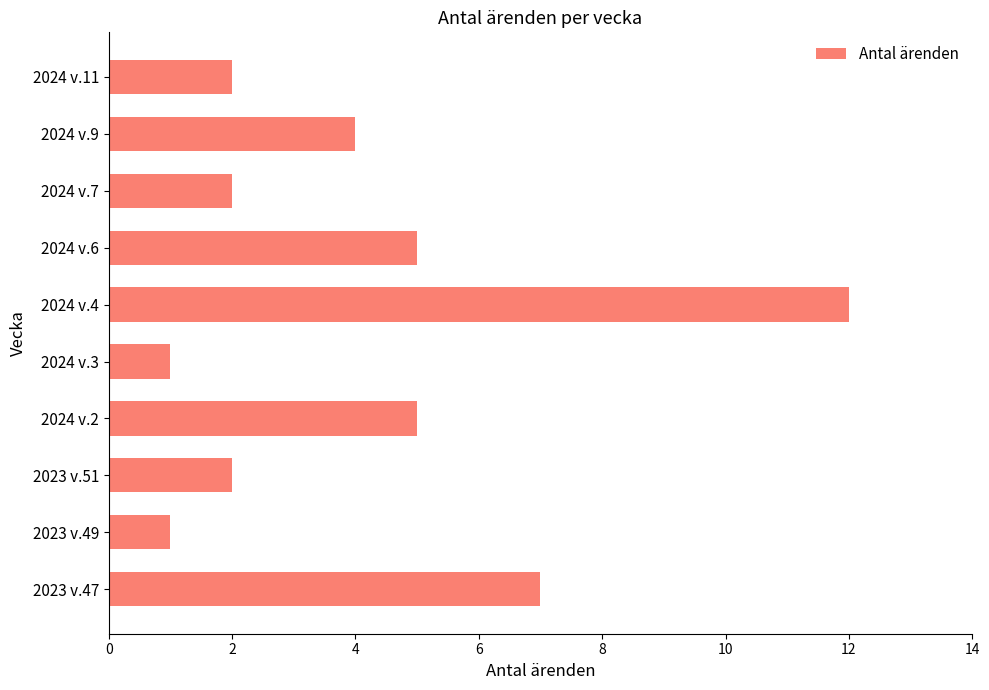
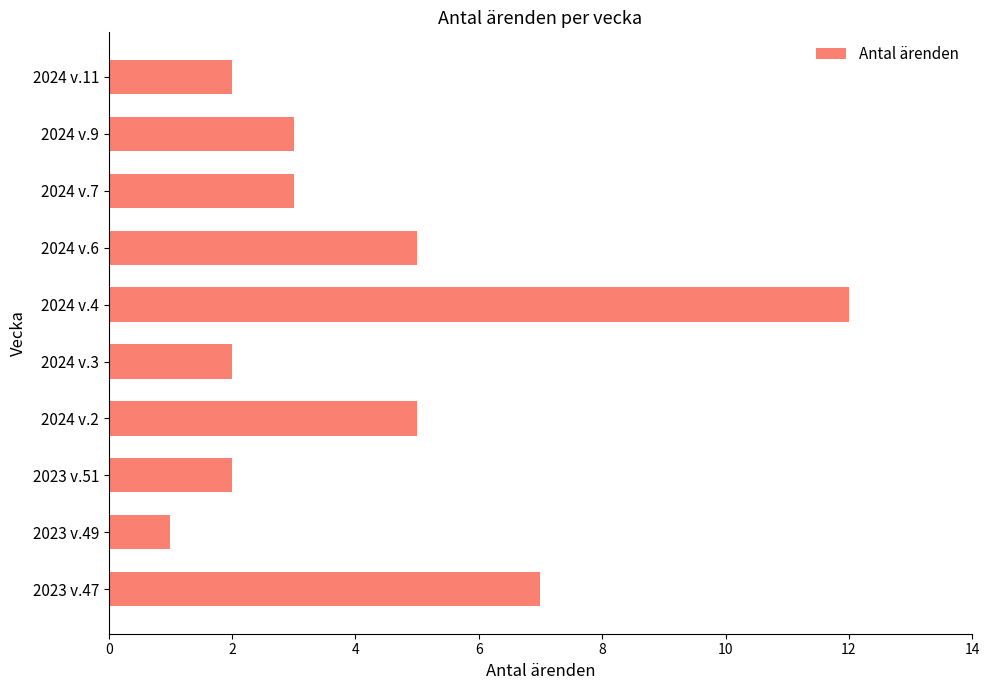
2024 v.9: 4 -> 3
2024 v.7: 2 -> 3
2024 v.3: 1 -> 2
